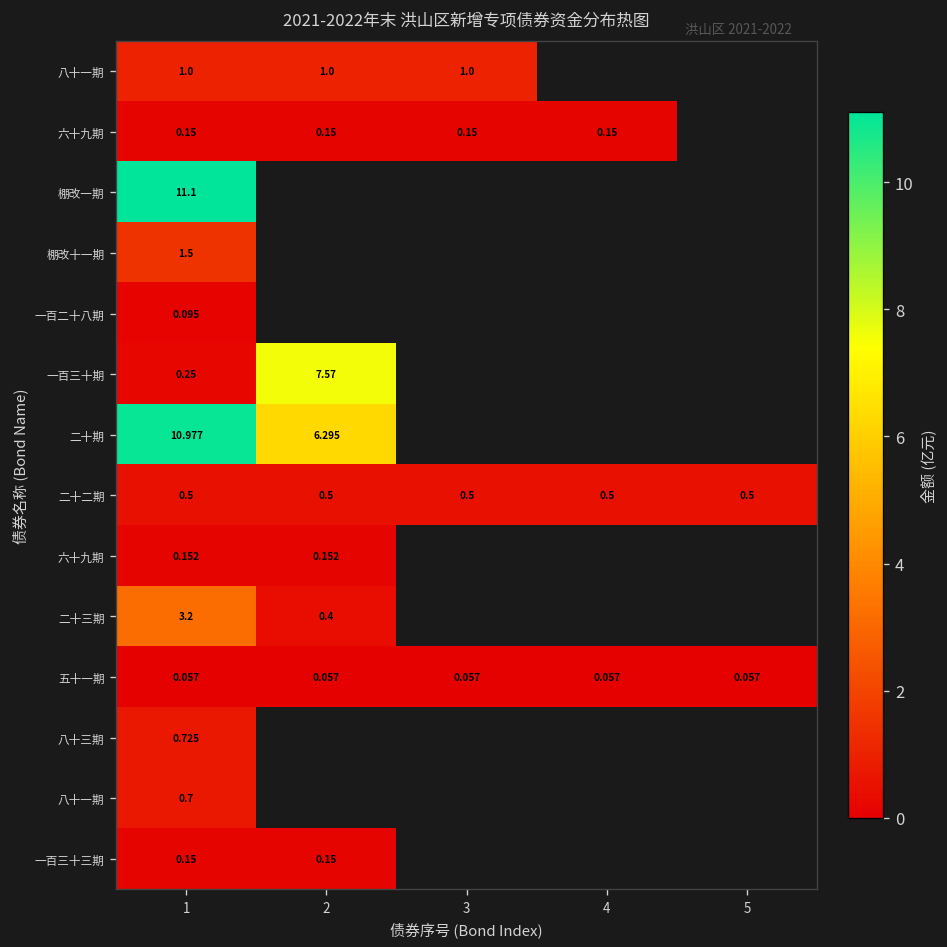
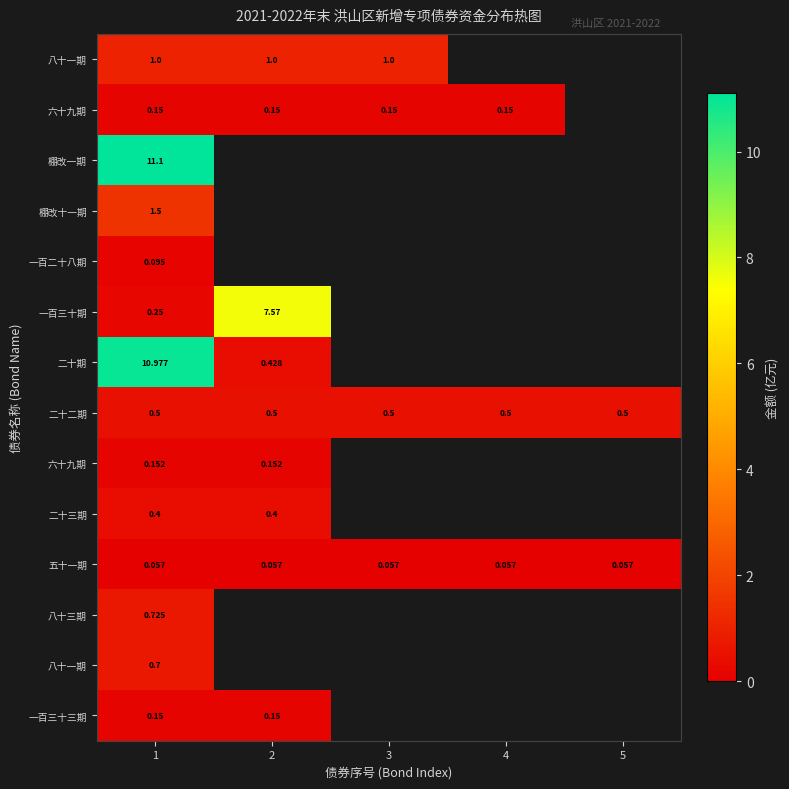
二十期, 2: 6.295 -> 0.428
二十三期, 1: 3.2 -> 0.4
